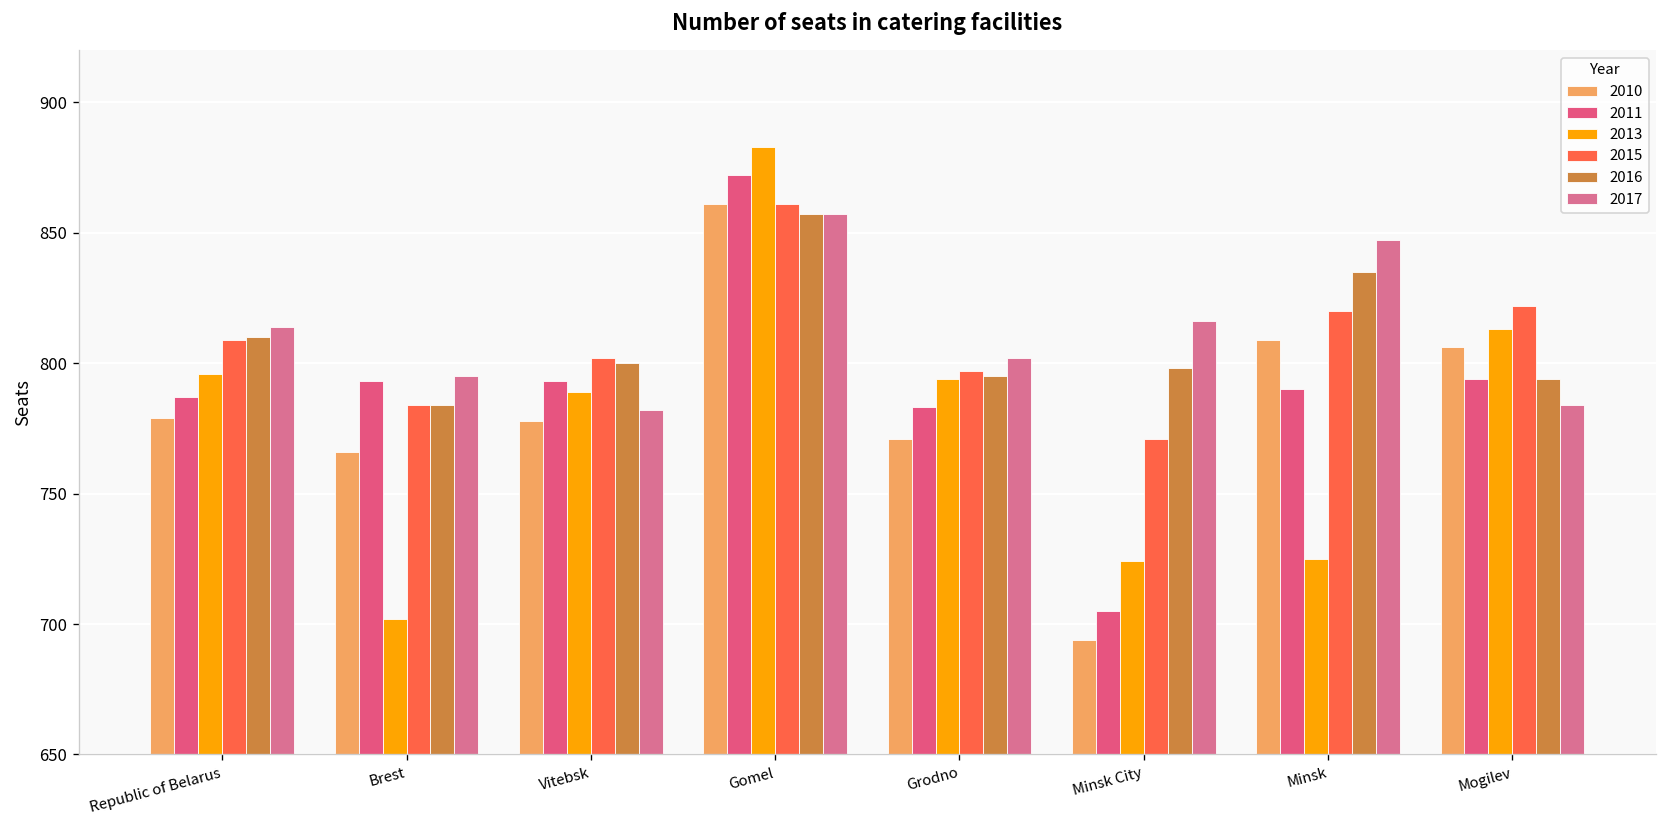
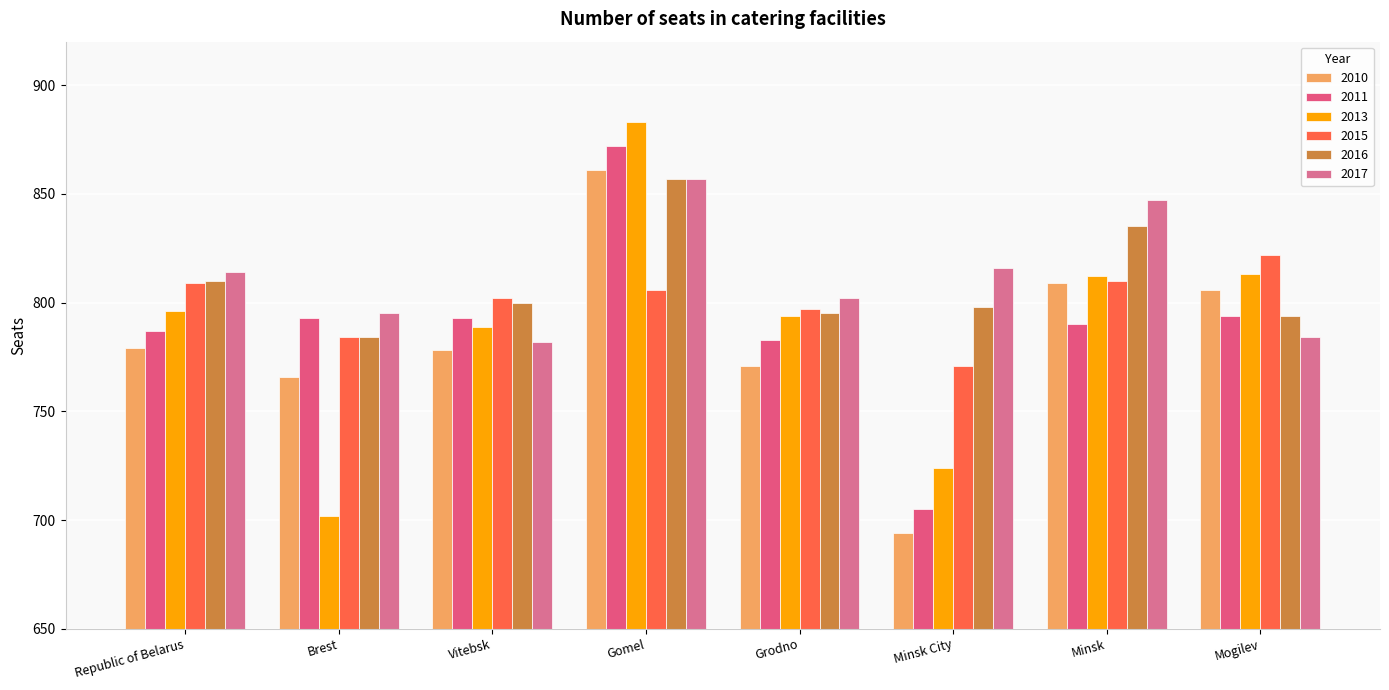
2015, Gomel: 861 -> 806
2013, Minsk: 725 -> 812
2015, Minsk: 820 -> 810
